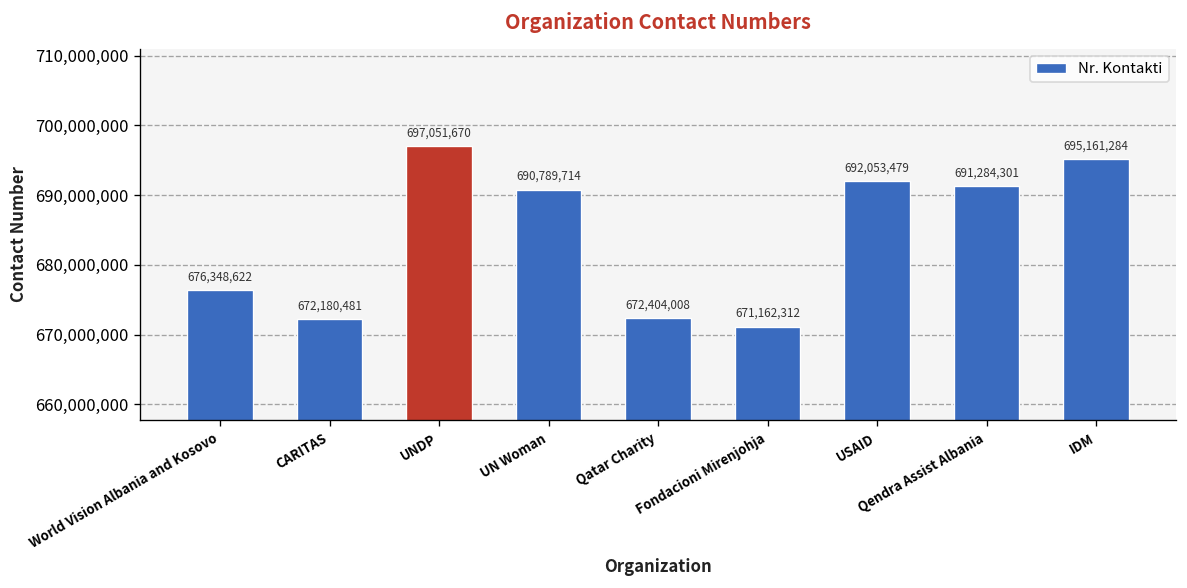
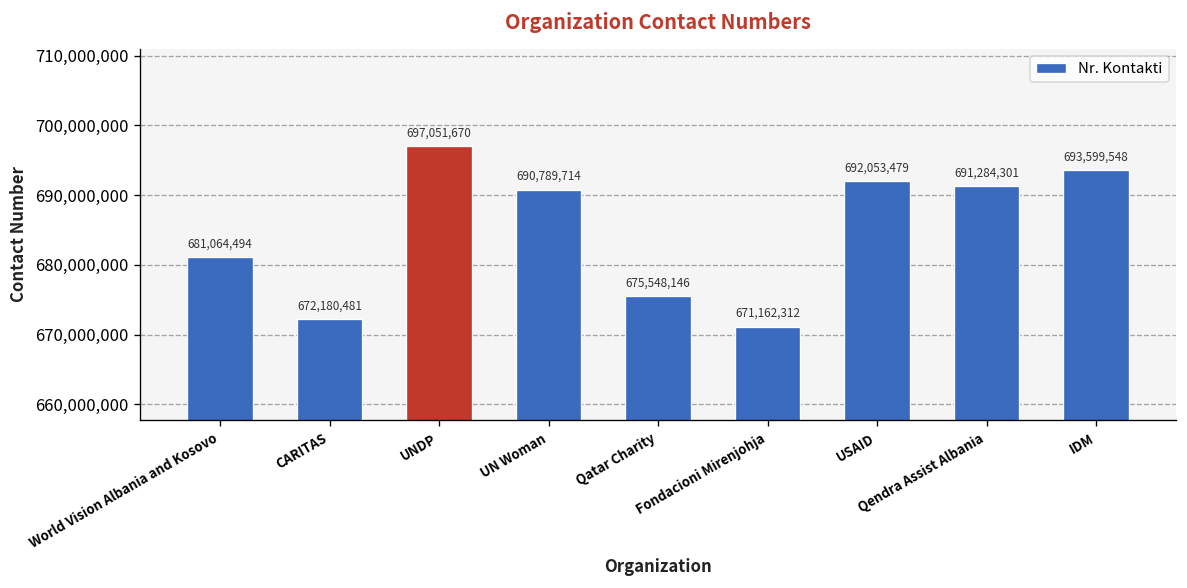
World Vision Albania and Kosovo: 676,348,622 -> 681,064,494
Qatar Charity: 672,404,008 -> 675,548,146
IDM: 695,161,284 -> 693,599,548
